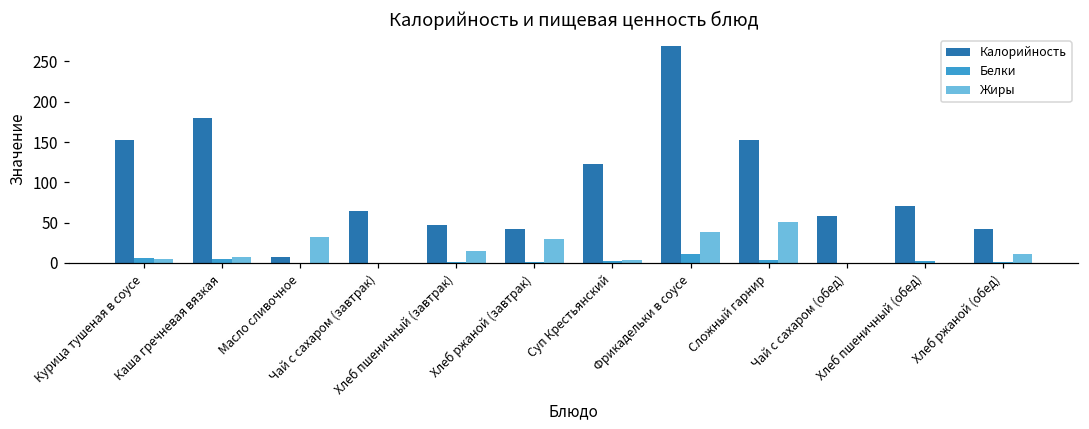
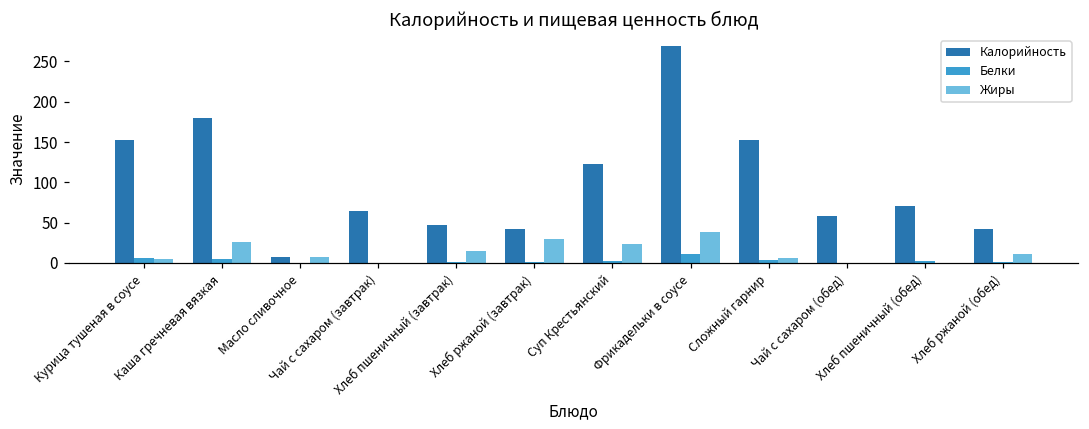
Жиры, Каша гречневая вязкая: 10 -> 30
Жиры, Масло сливочное: 30 -> 10
Жиры, Суп Крестьянский: 0 -> 20
Жиры, Сложный гарнир: 50 -> 10
